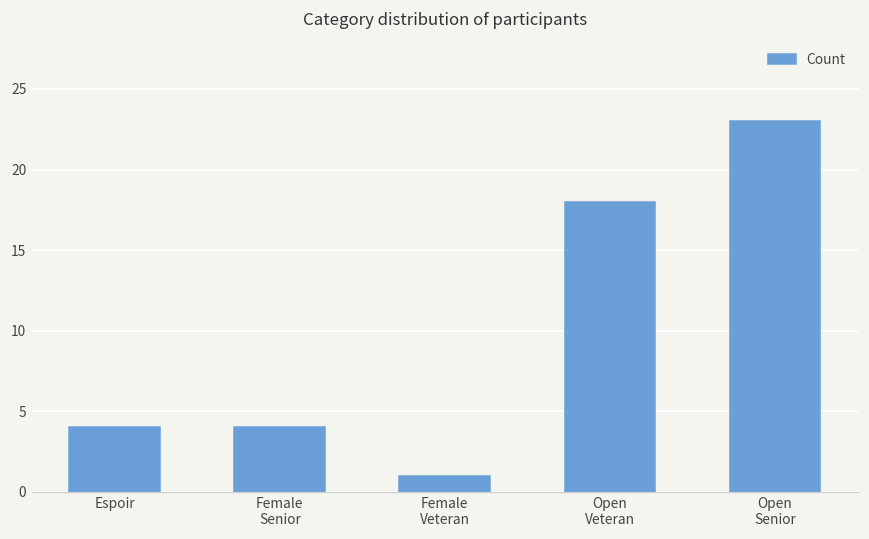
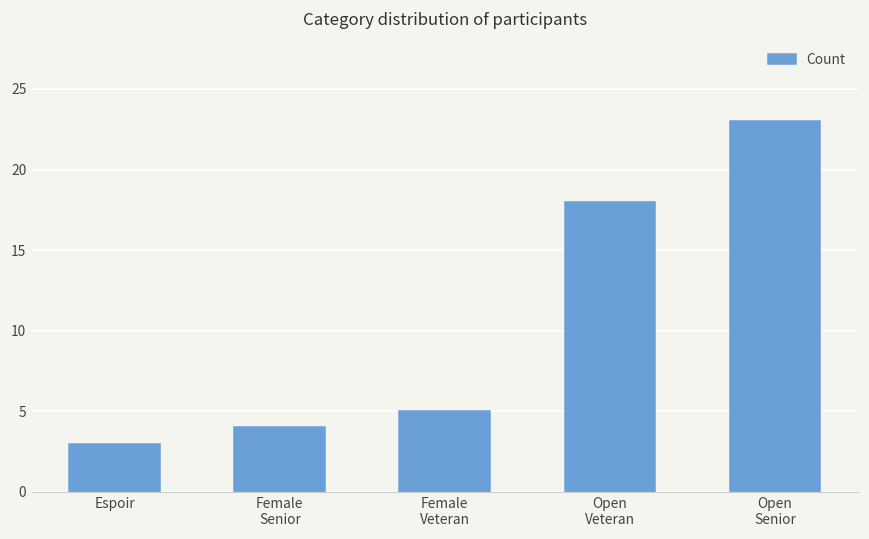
Espoir: 4 -> 3
Female Veteran: 1 -> 5
